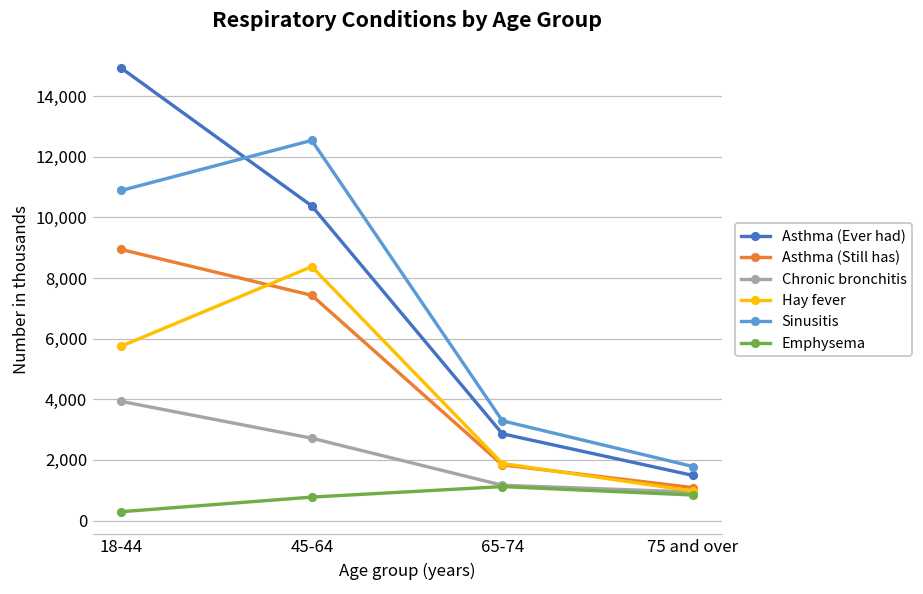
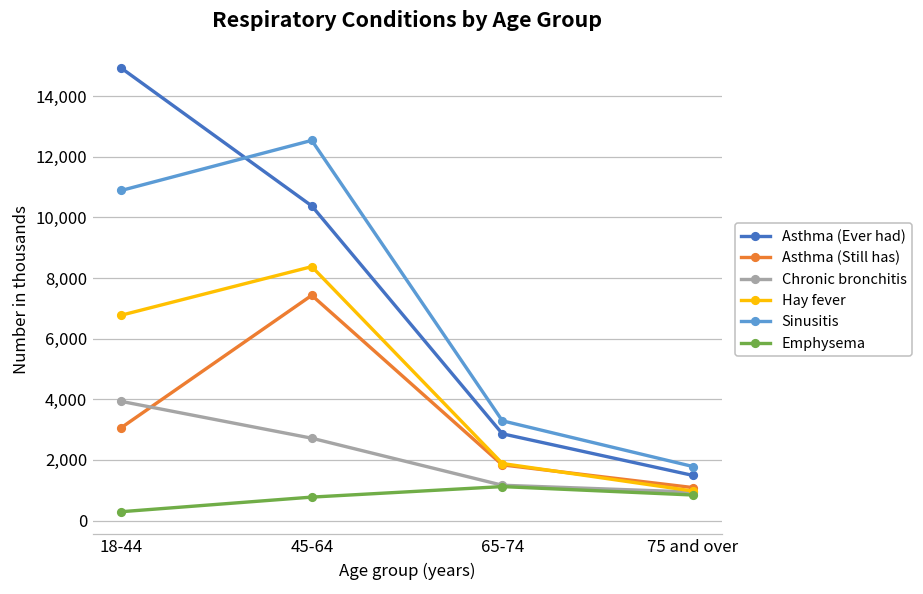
Asthma (Still has), 18-44: 8,900 -> 3,100
Hay fever, 18-44: 5,800 -> 6,800
